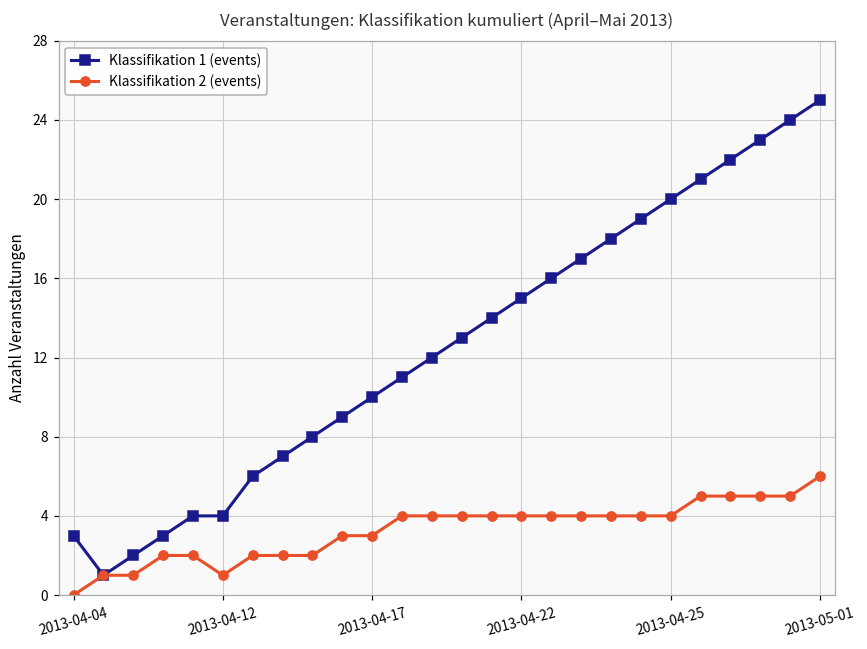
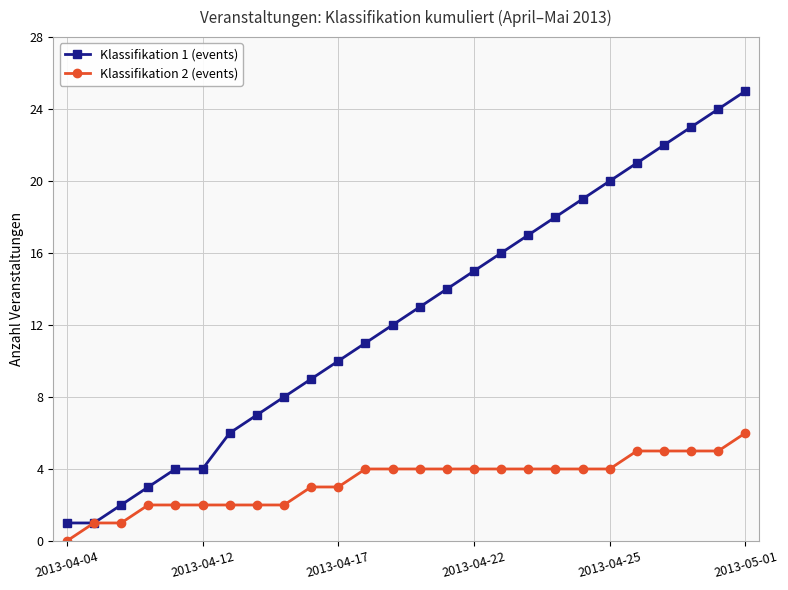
Klassifikation 1 (events), 2013-04-04: 3 -> 1
Klassifikation 2 (events), 2013-04-12: 1 -> 2
